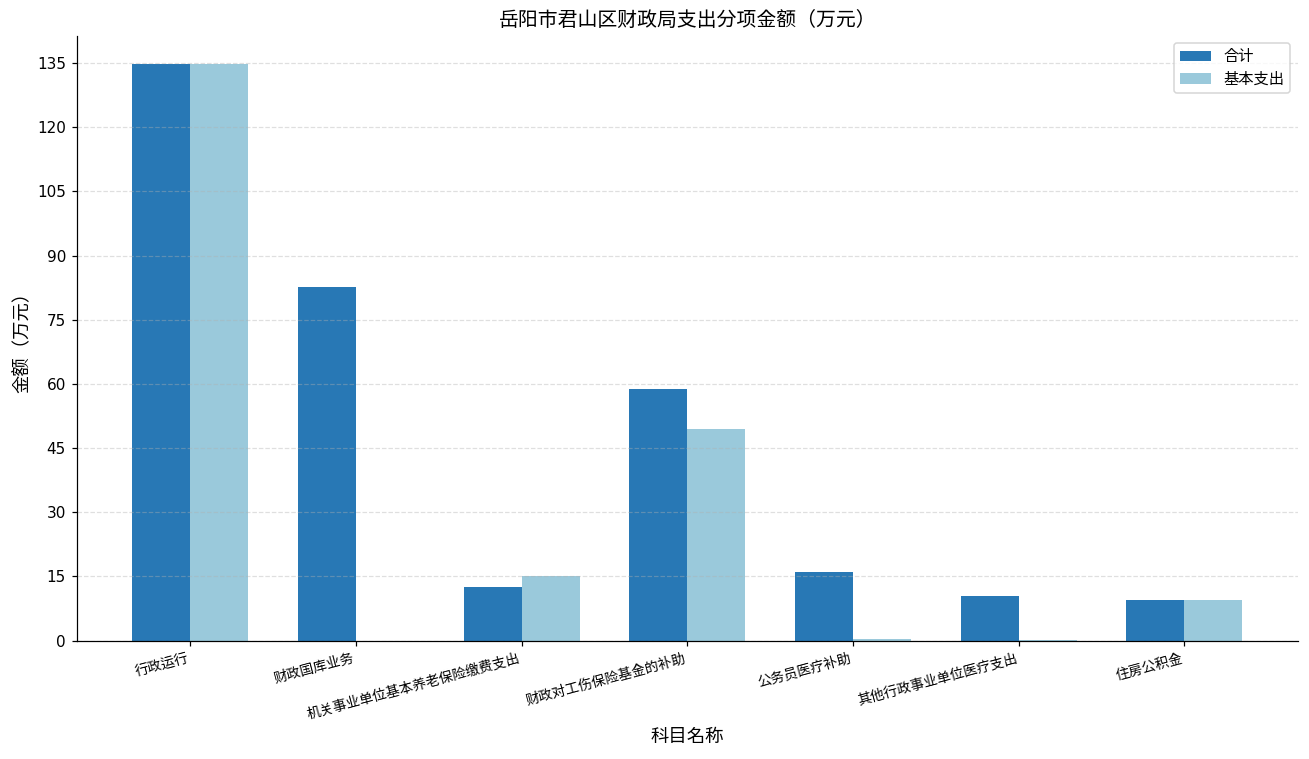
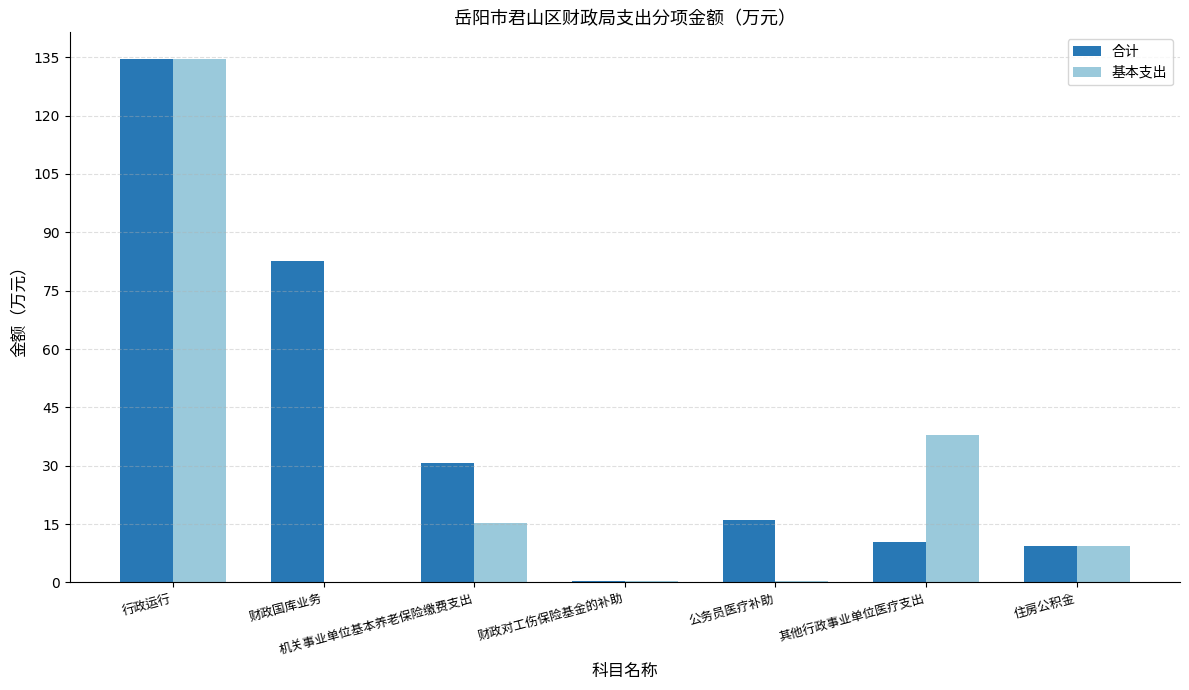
合计, 机关事业单位基本养老保险缴费支出: 13 -> 31
合计, 财政对工伤保险基金的补助: 59 -> 0
基本支出, 财政对工伤保险基金的补助: 50 -> 0
基本支出, 其他行政事业单位医疗支出: 0 -> 38
